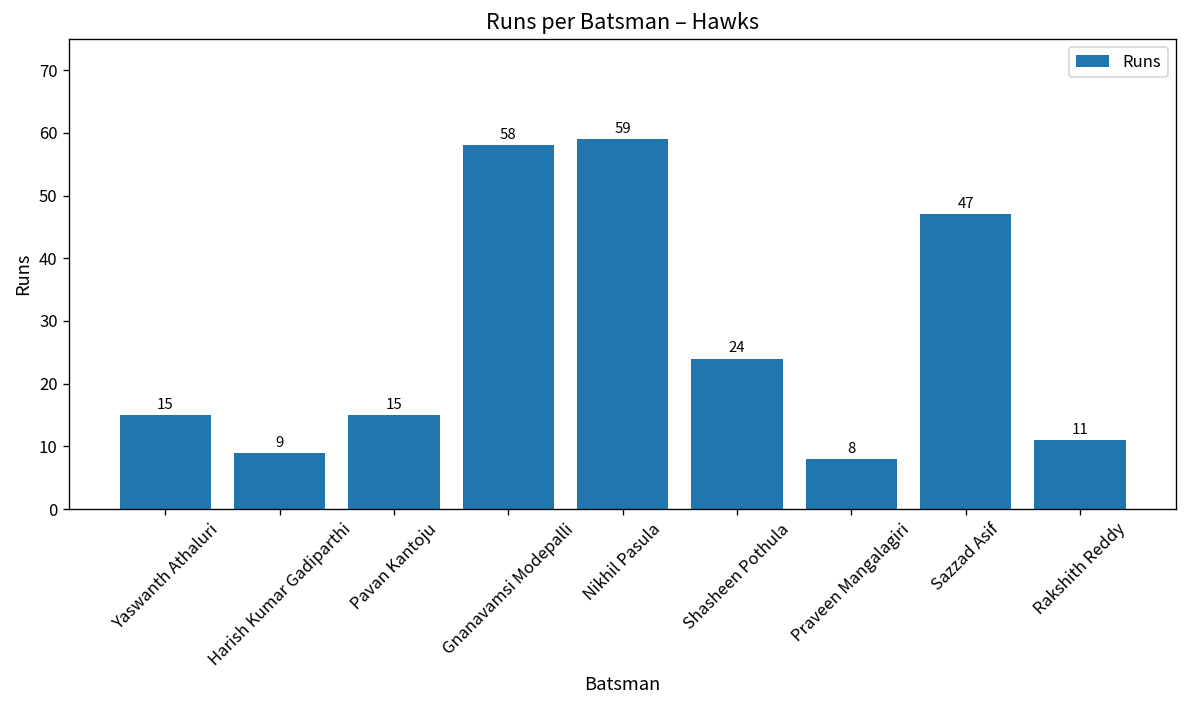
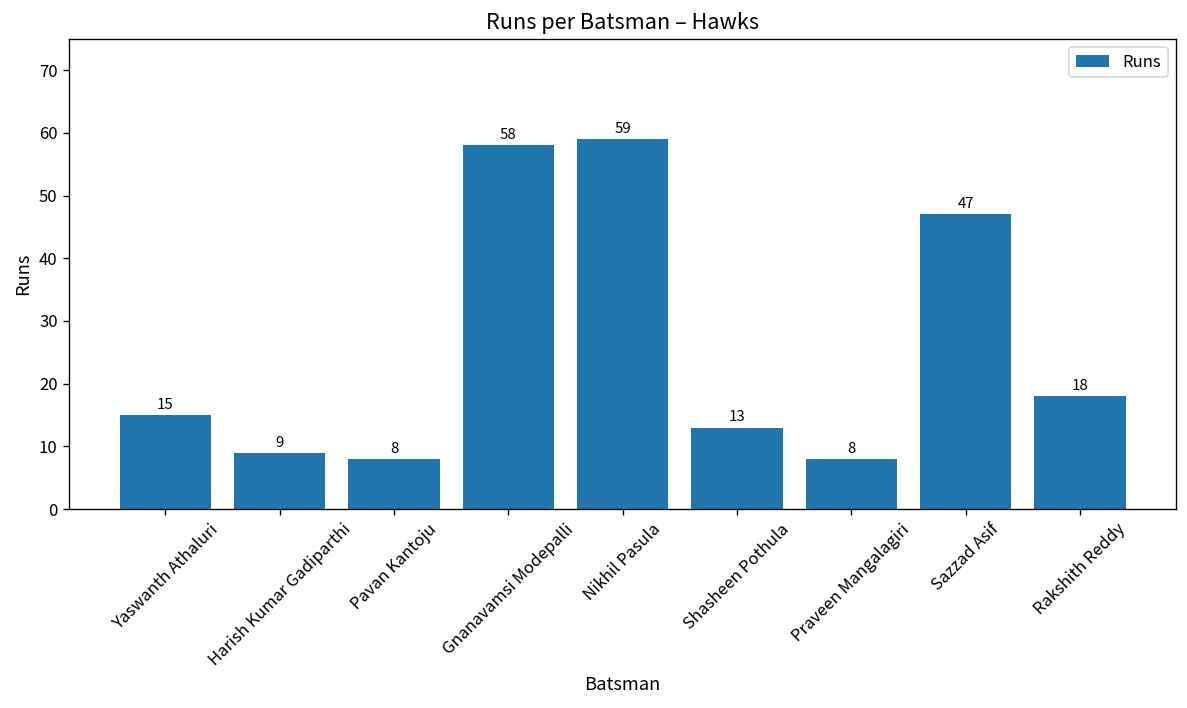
Pavan Kantoju: 15 -> 8
Shasheen Pothula: 24 -> 13
Rakshith Reddy: 11 -> 18
